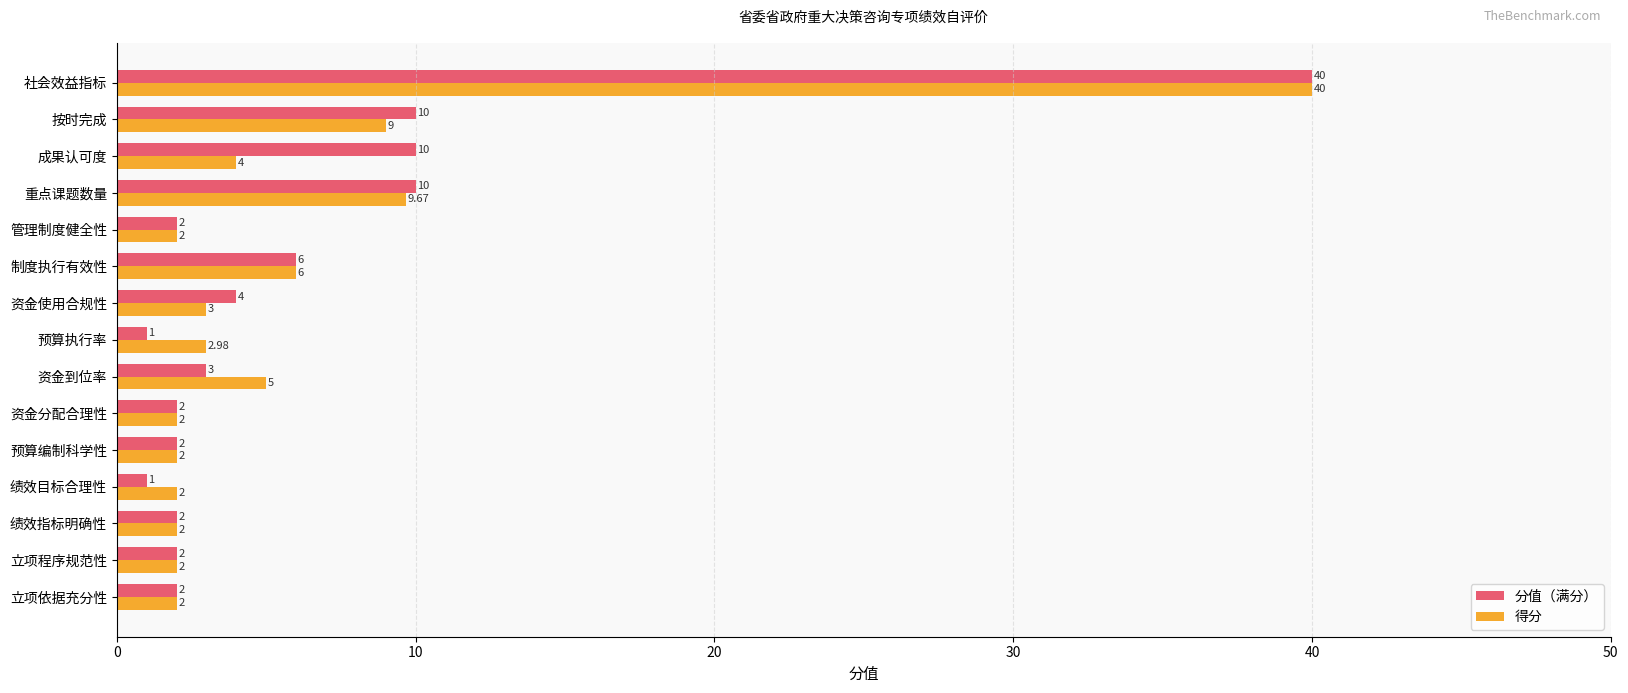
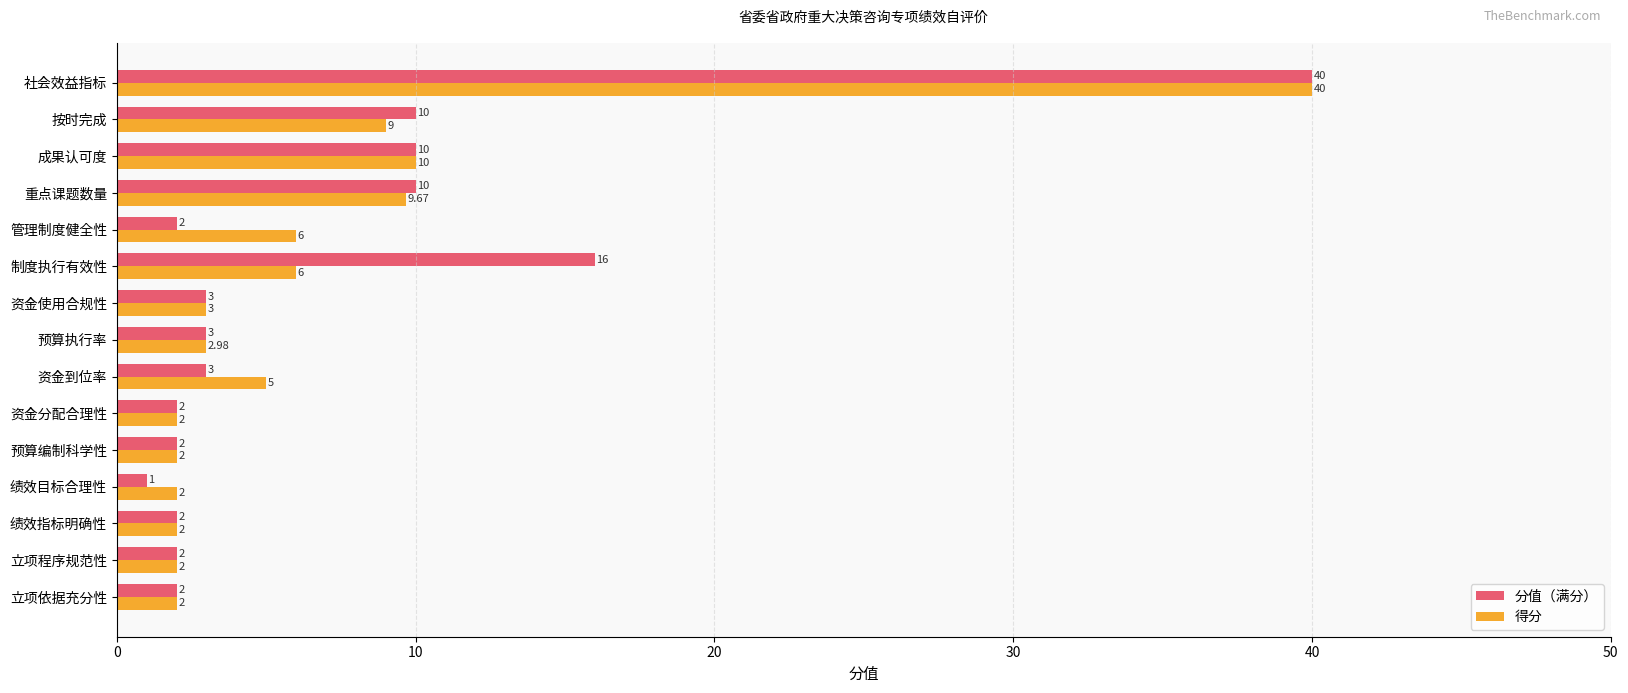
得分, 成果认可度: 4 -> 10
得分, 管理制度健全性: 2 -> 6
分值（满分）, 制度执行有效性: 6 -> 16
分值（满分）, 资金使用合规性: 4 -> 3
分值（满分）, 预算执行率: 1 -> 3
